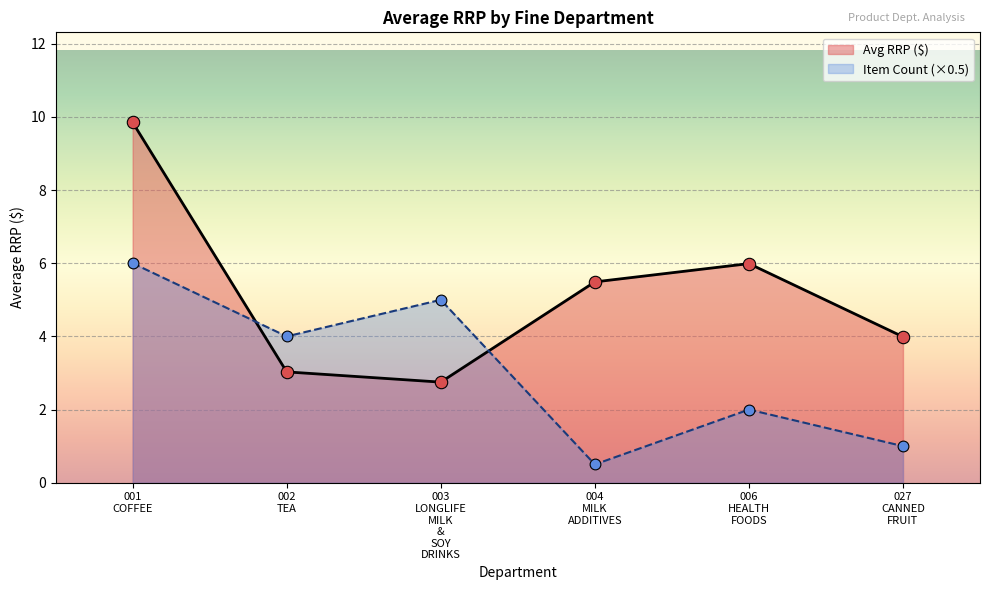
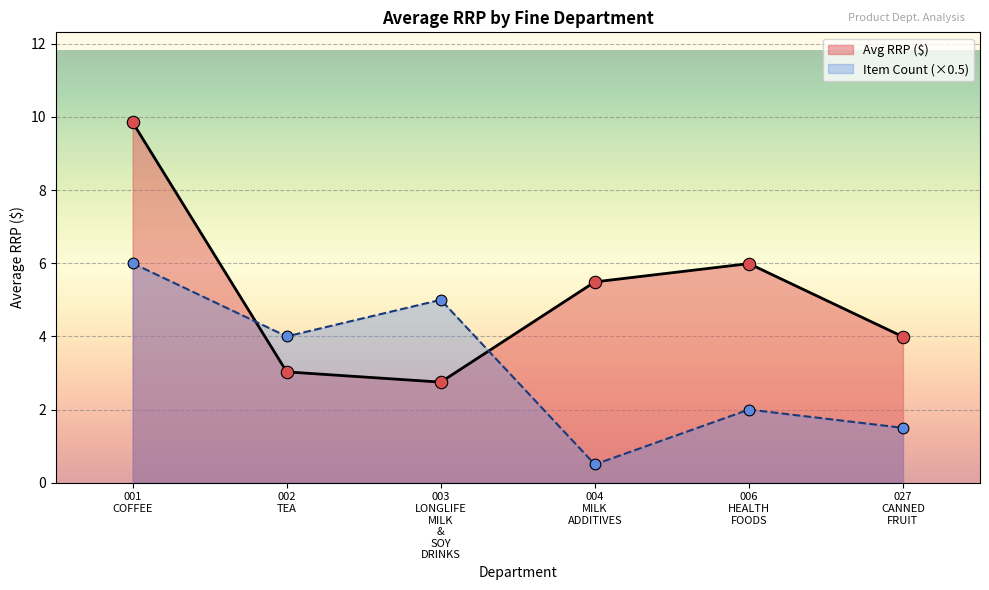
Item Count (×0.5), 027 CANNED FRUIT: 1.0 -> 1.5
